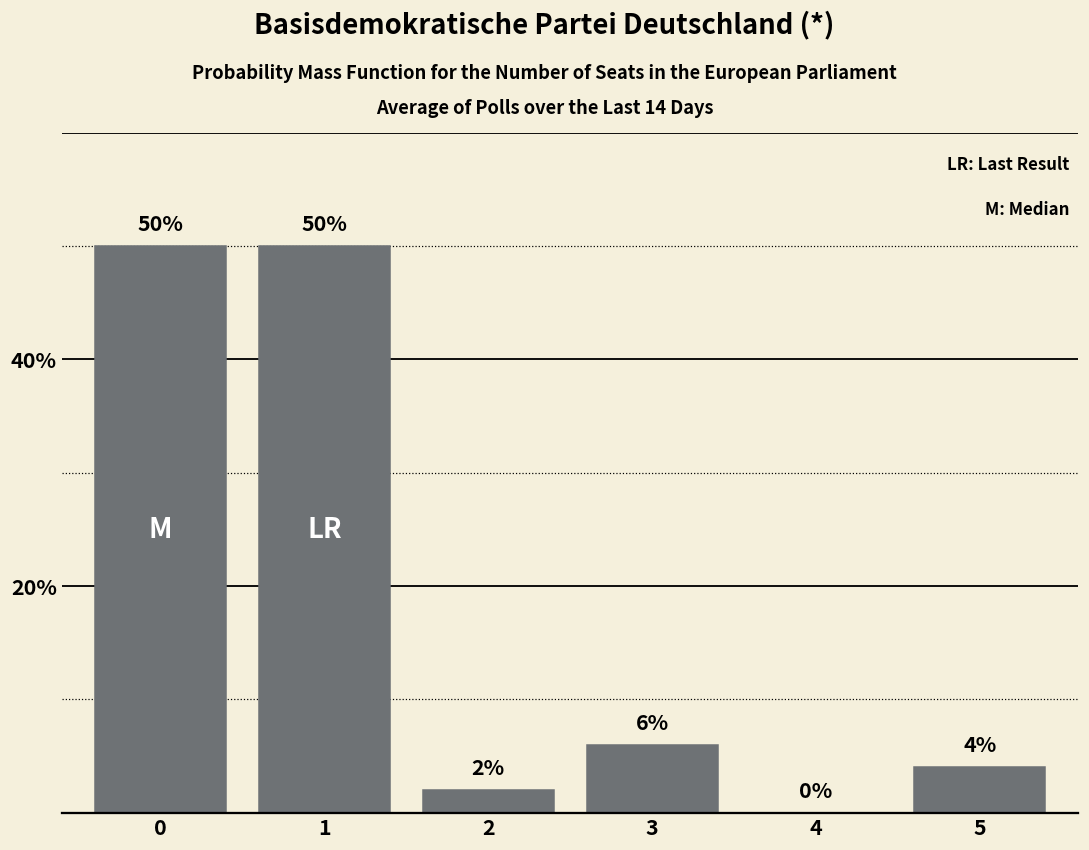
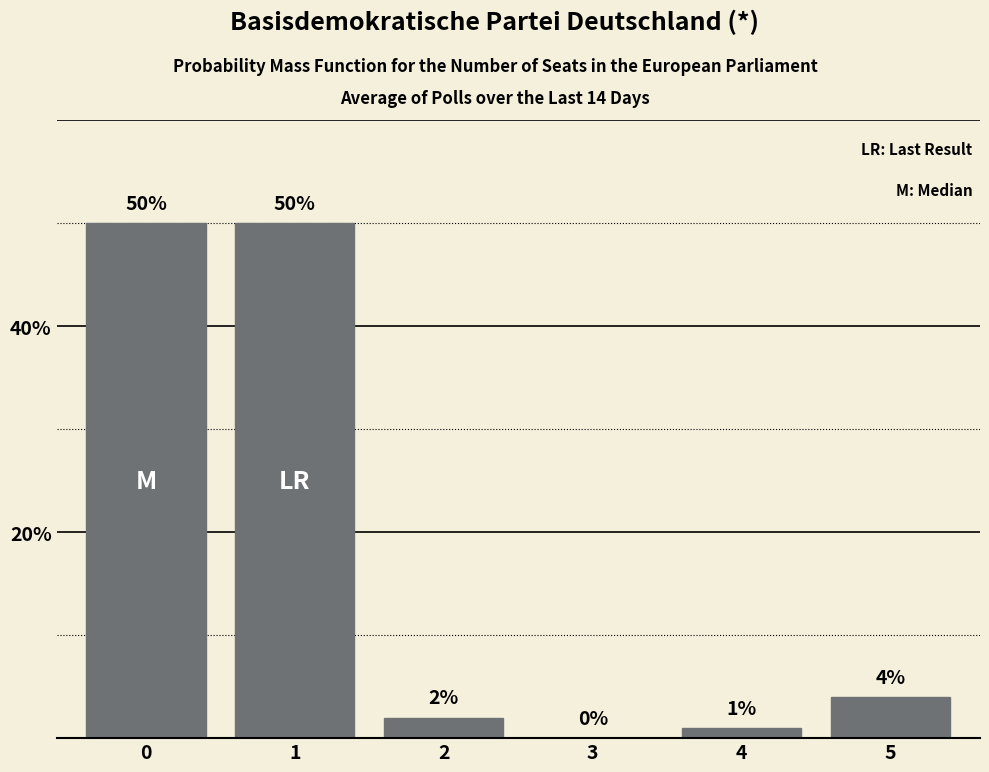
3: 6% -> 0%
4: 0% -> 1%
